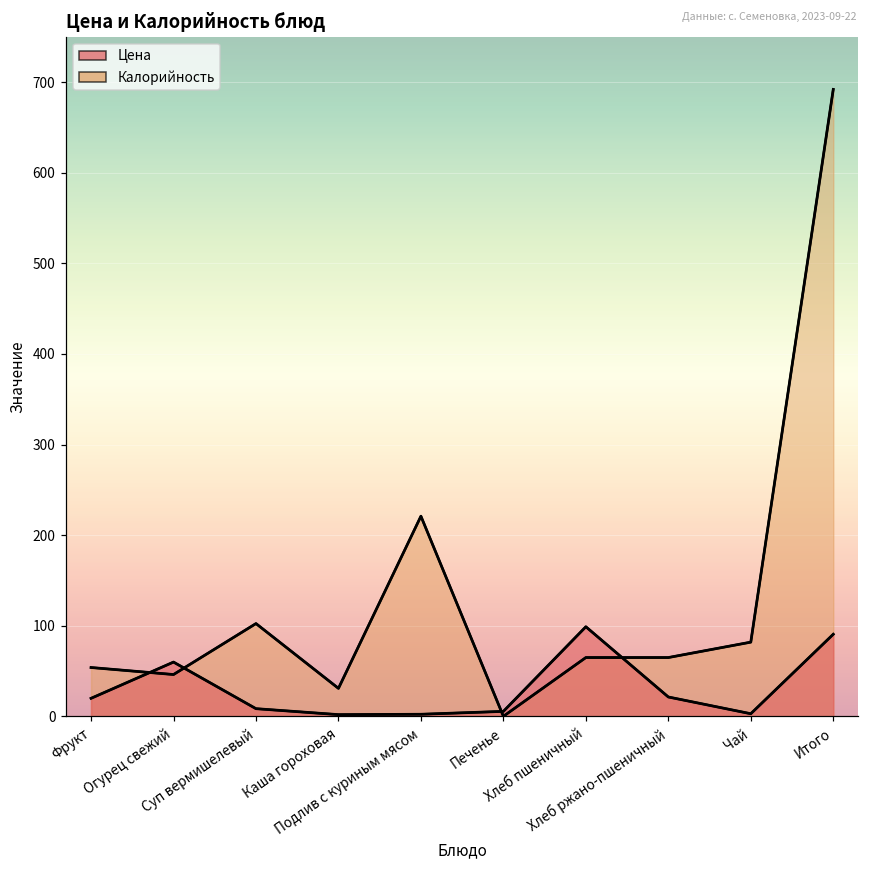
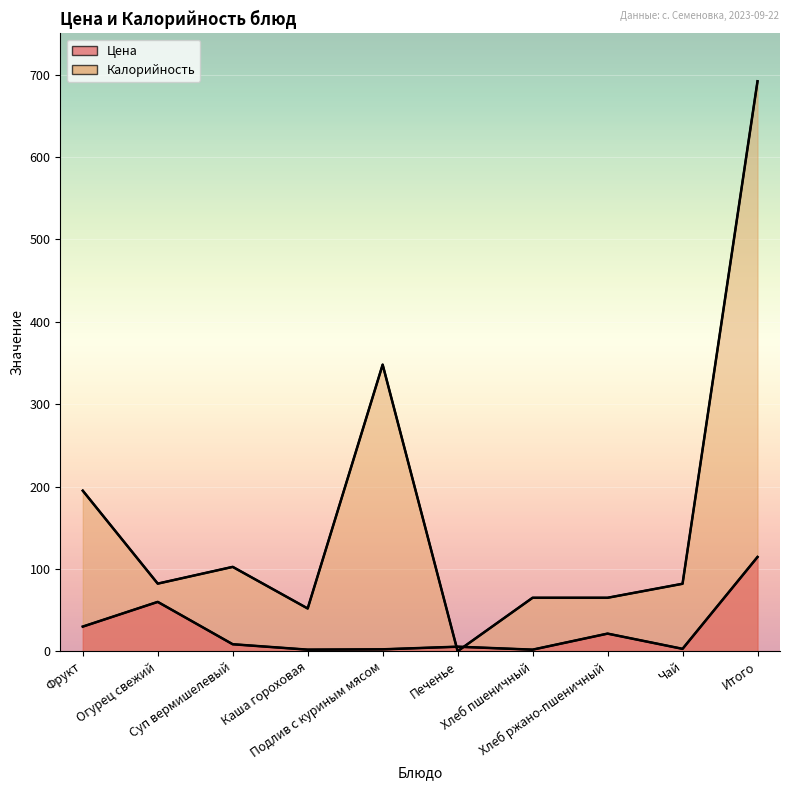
Цена, Фрукт: 20 -> 30
Калорийность, Фрукт: 50 -> 200
Калорийность, Огурец свежий: 50 -> 80
Калорийность, Каша гороховая: 30 -> 50
Калорийность, Подлив с куриным мясом: 220 -> 350
Цена, Хлеб пшеничный: 100 -> 0
Цена, Итого: 90 -> 110
